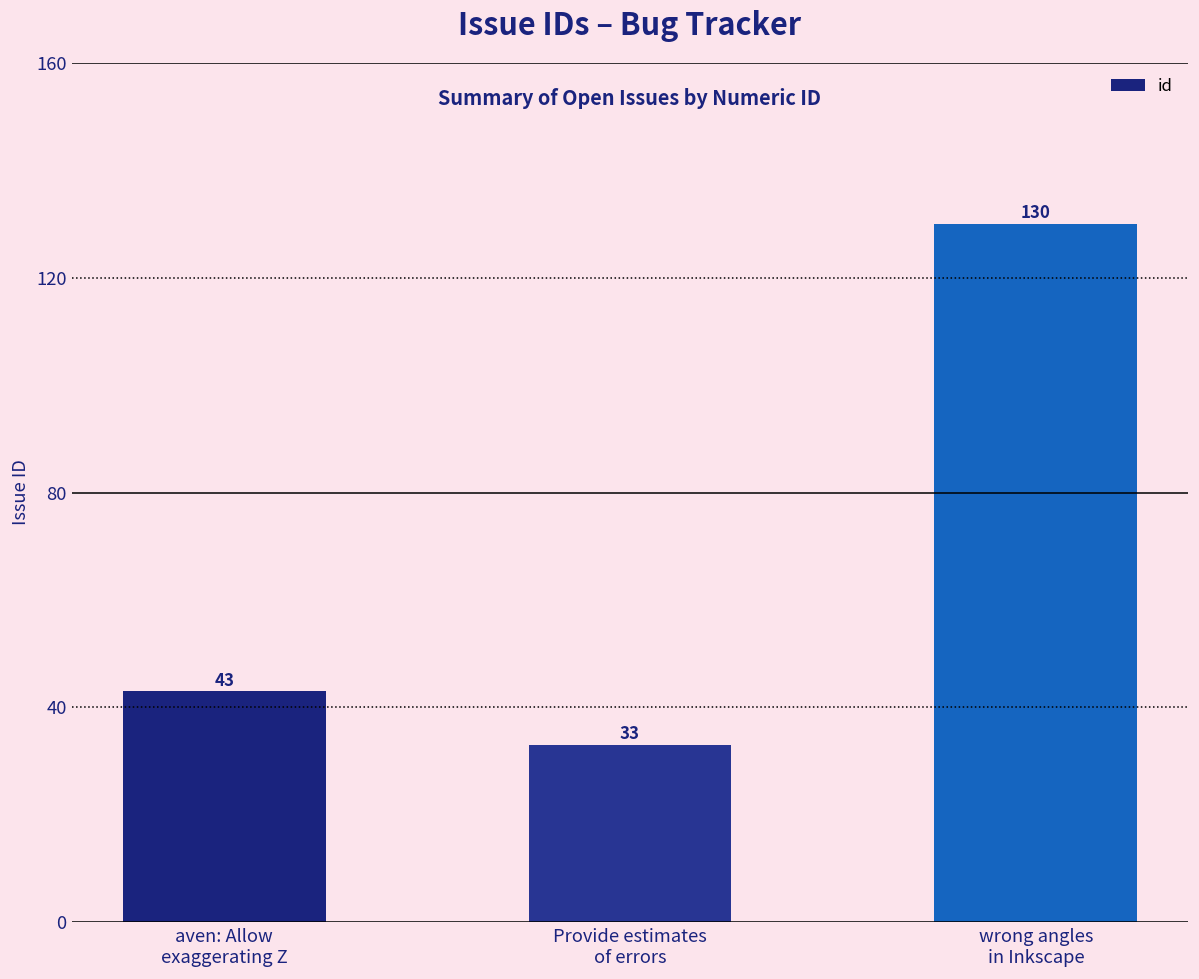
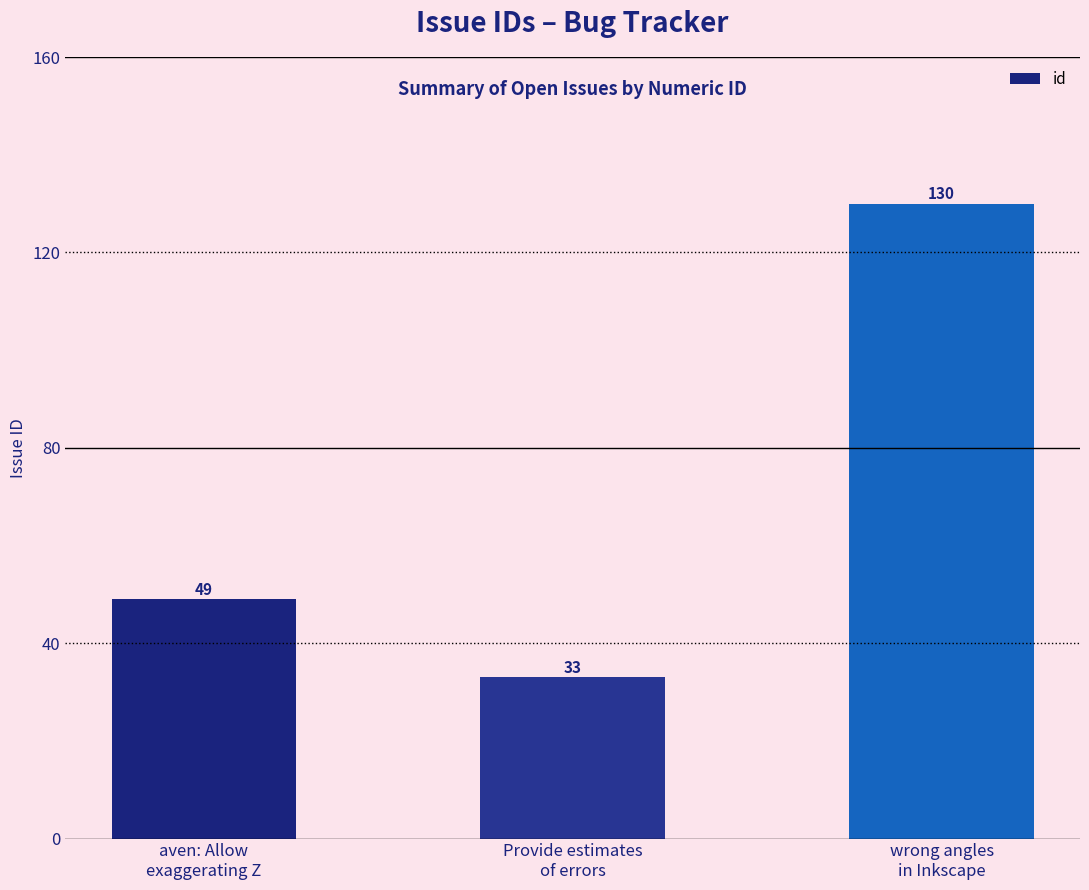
aven: Allow exaggerating Z: 43 -> 49
